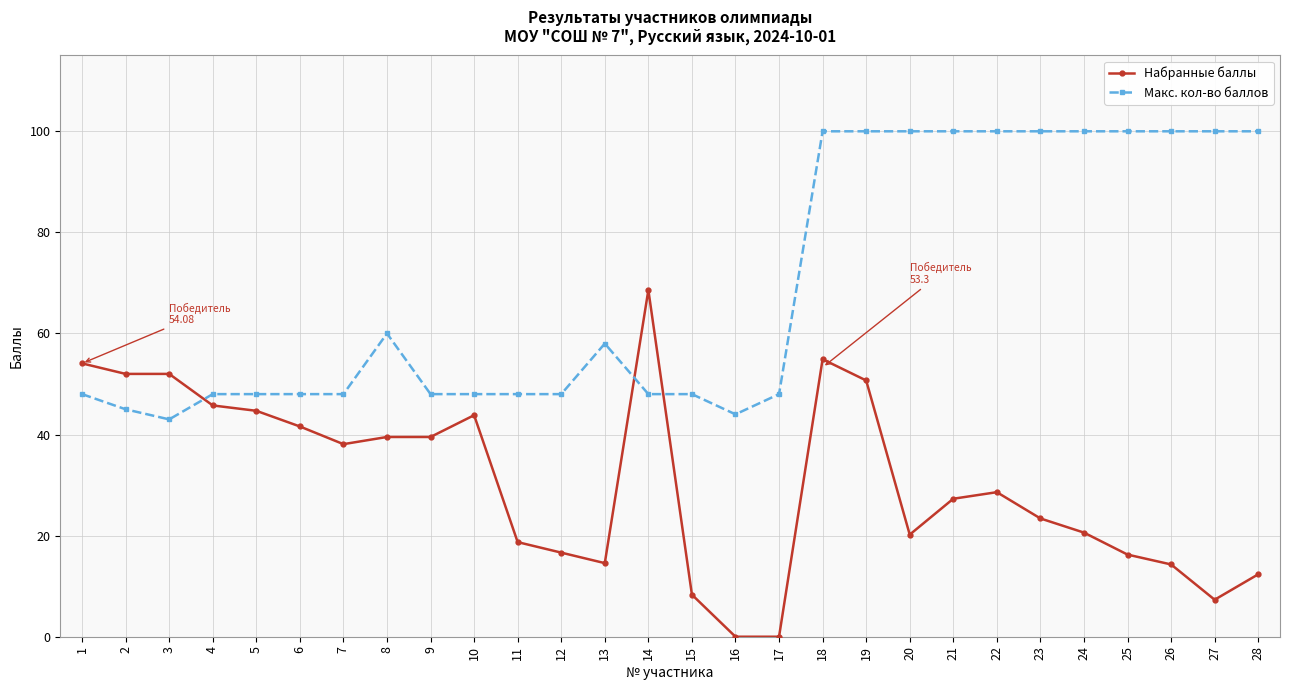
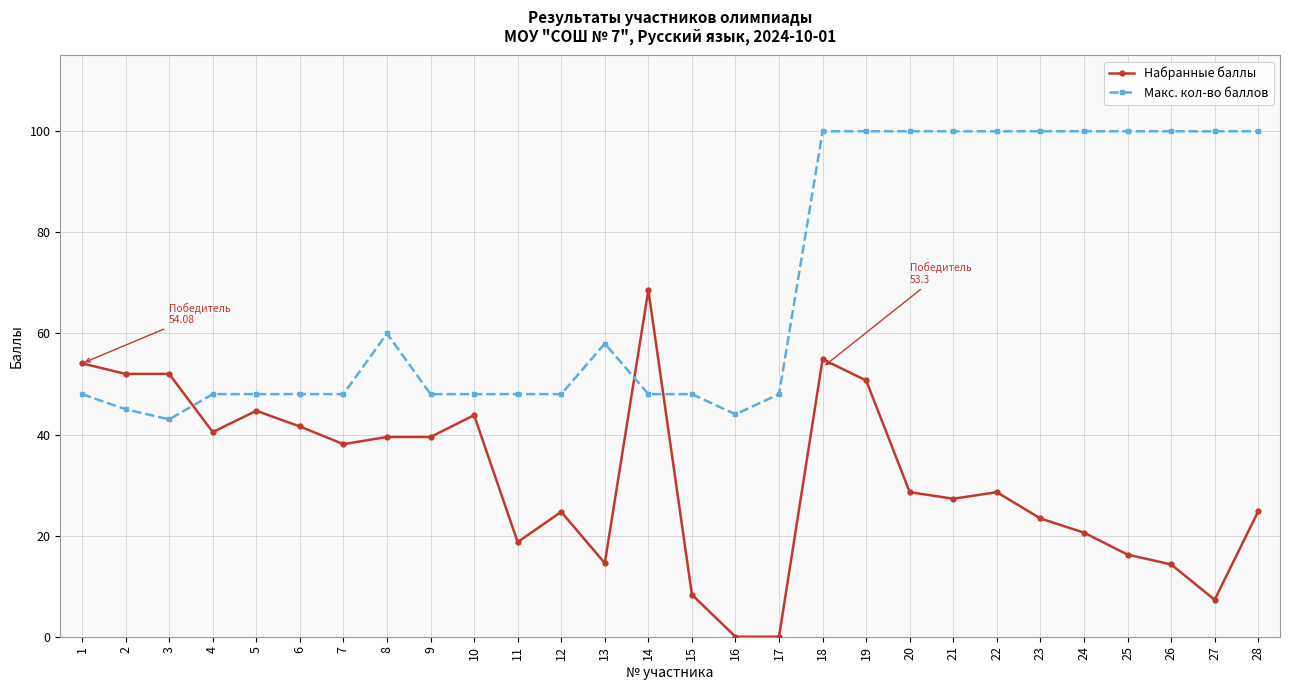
Набранные баллы, 4: 46 -> 40
Набранные баллы, 12: 17 -> 25
Набранные баллы, 20: 20 -> 29
Набранные баллы, 28: 12 -> 25
